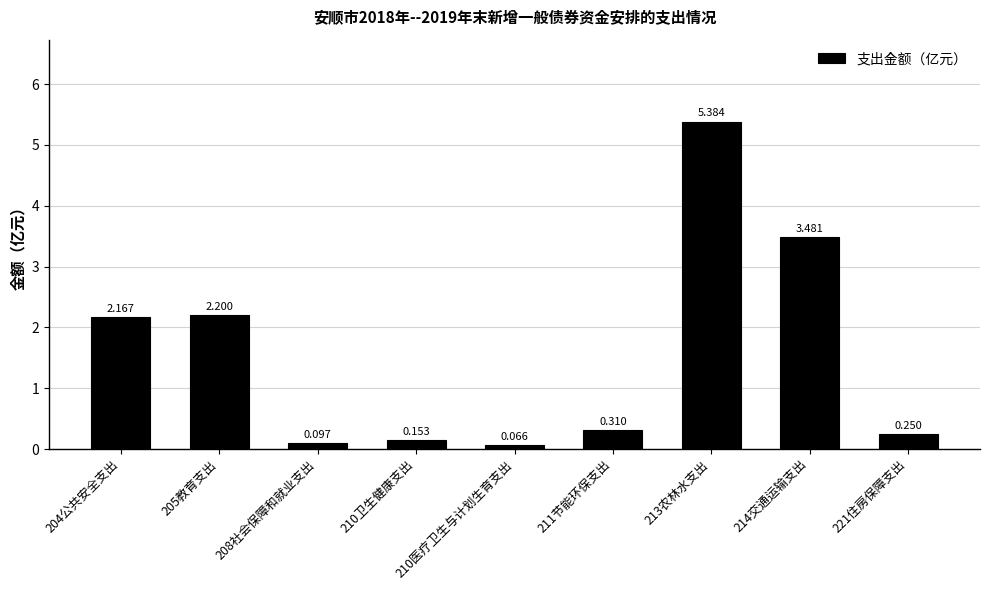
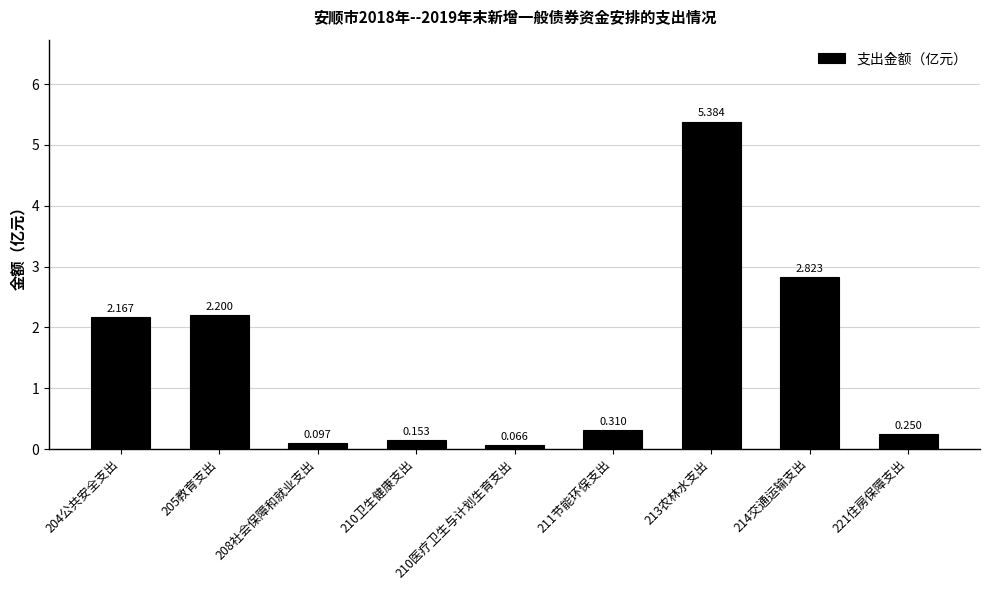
214交通运输支出: 3.481 -> 2.823
